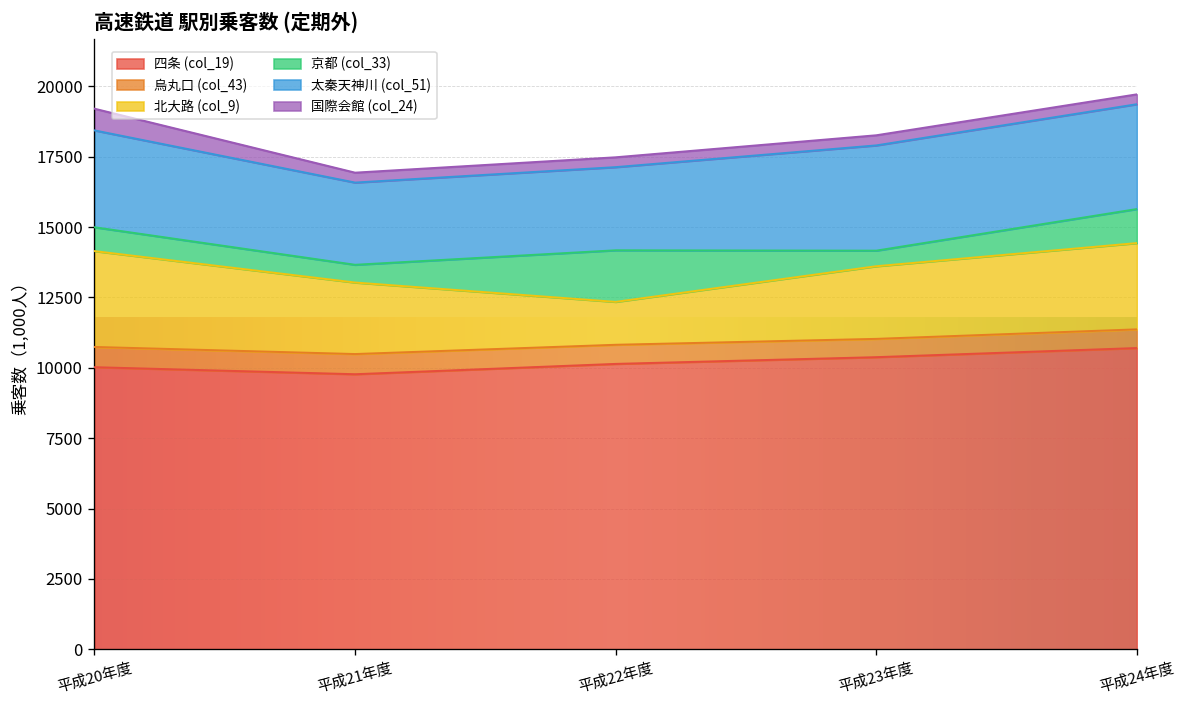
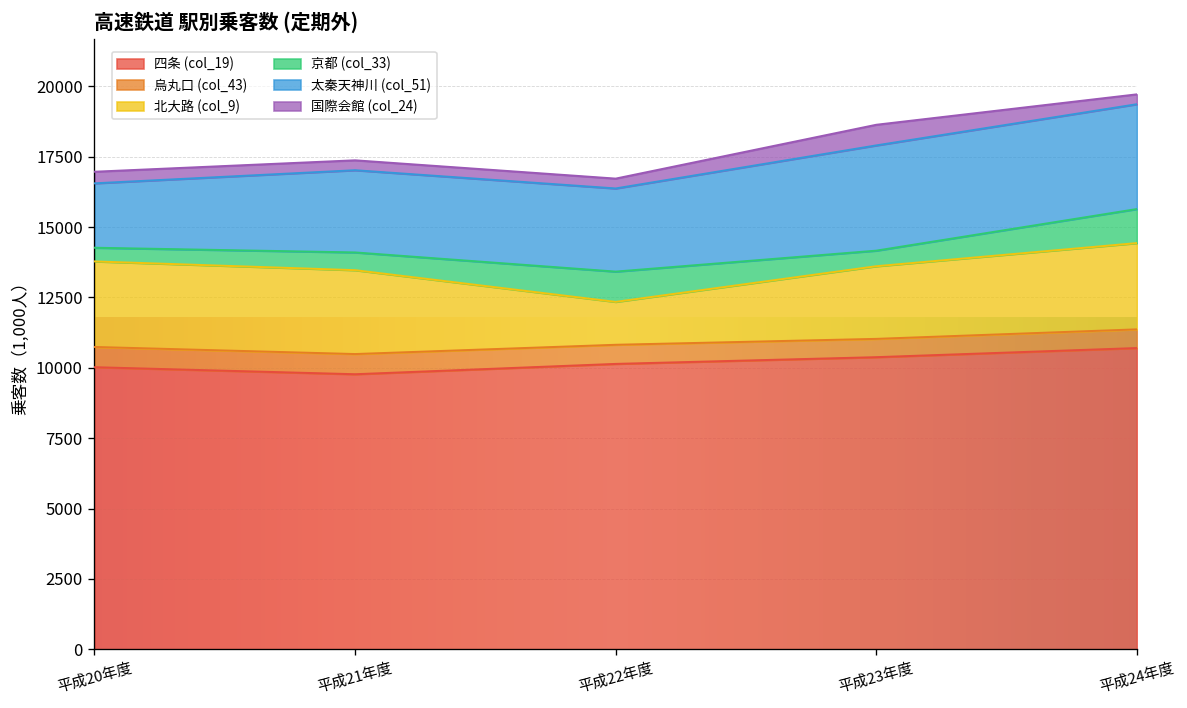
北大路 (col_9), 平成20年度: 3400 -> 3000
京都 (col_33), 平成20年度: 800 -> 500
太秦天神川 (col_51), 平成20年度: 3400 -> 2300
国際会館 (col_24), 平成20年度: 800 -> 400
北大路 (col_9), 平成21年度: 2500 -> 3000
京都 (col_33), 平成22年度: 1800 -> 1100
国際会館 (col_24), 平成23年度: 400 -> 700
